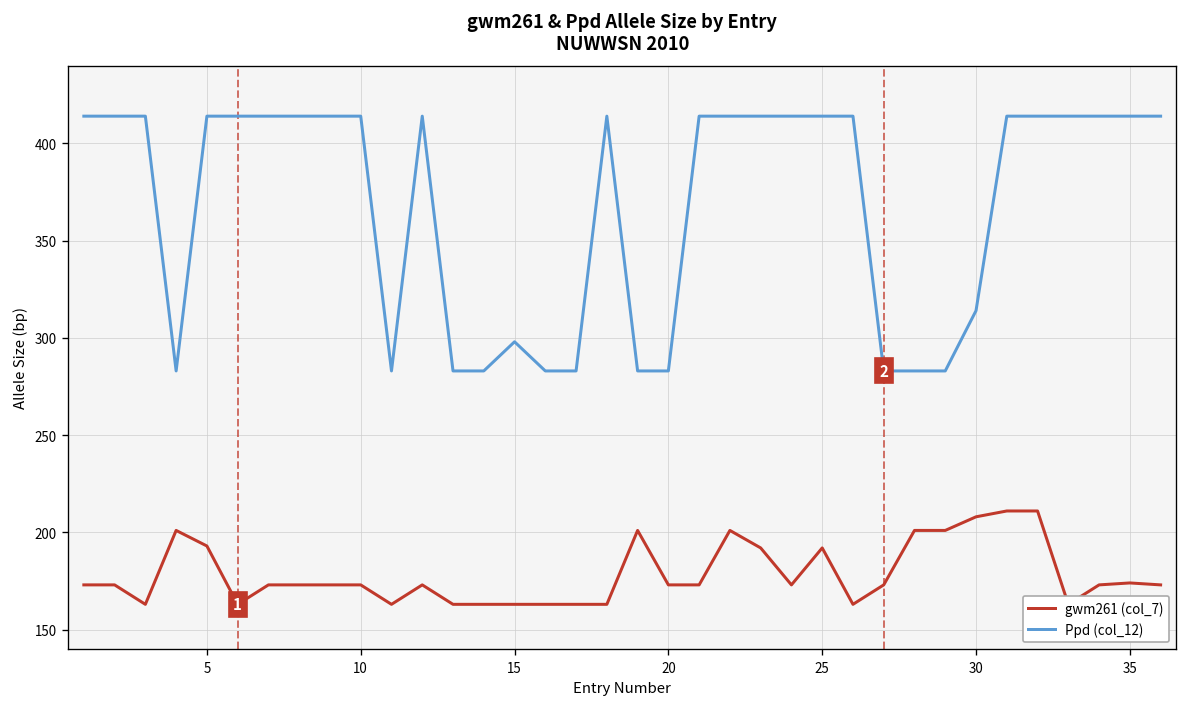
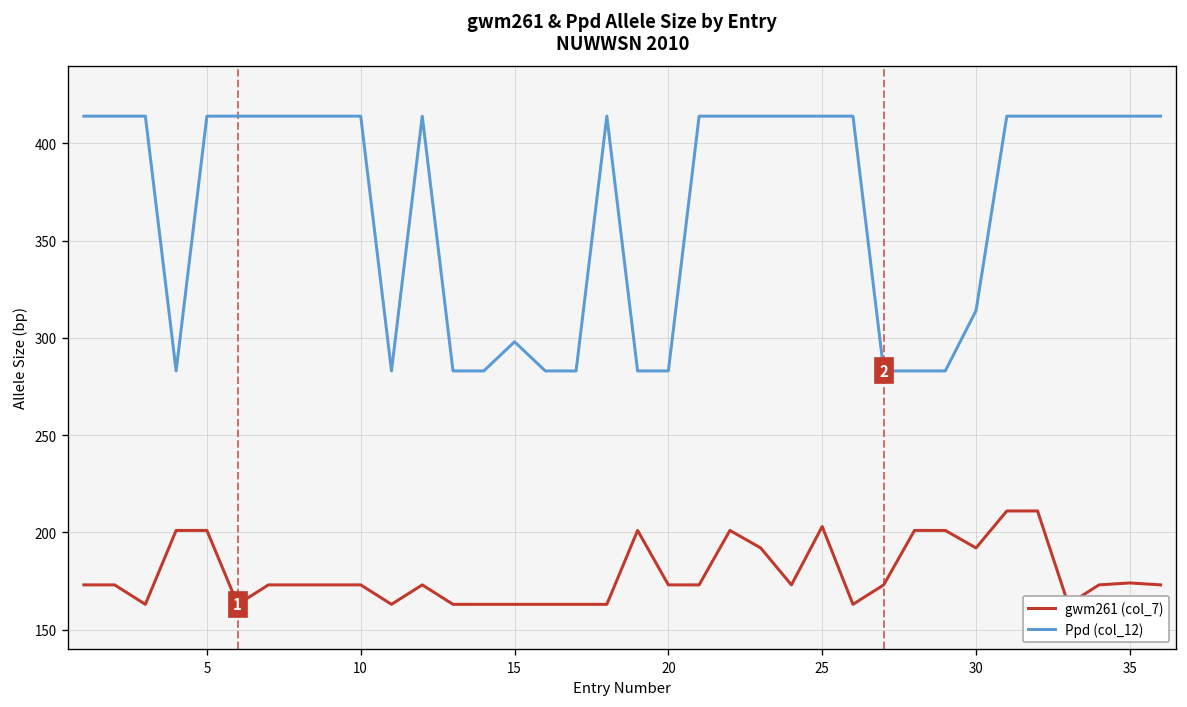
gwm261 (col_7), 5: 193 -> 201
gwm261 (col_7), 25: 192 -> 203
gwm261 (col_7), 30: 208 -> 192
